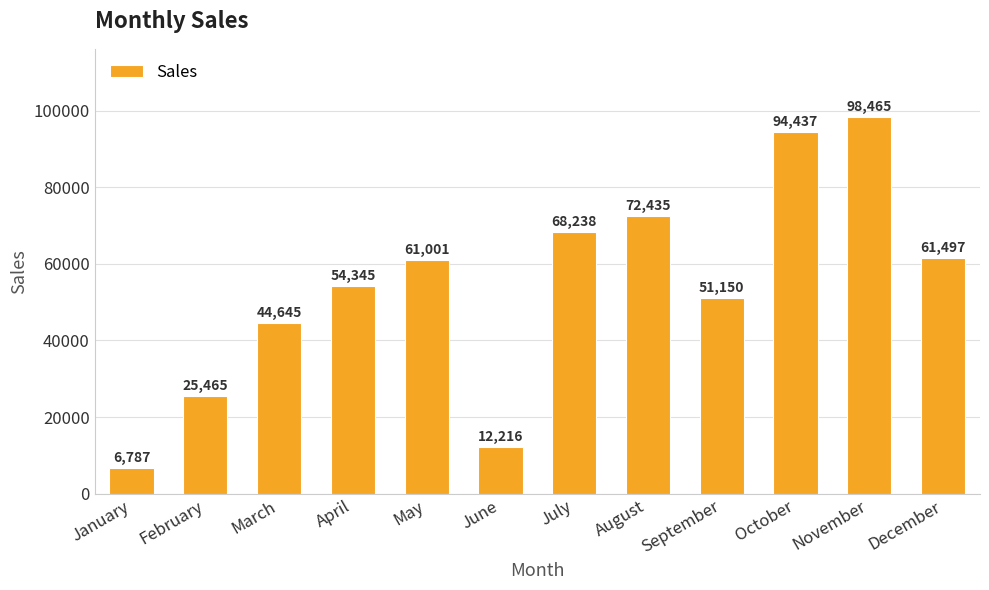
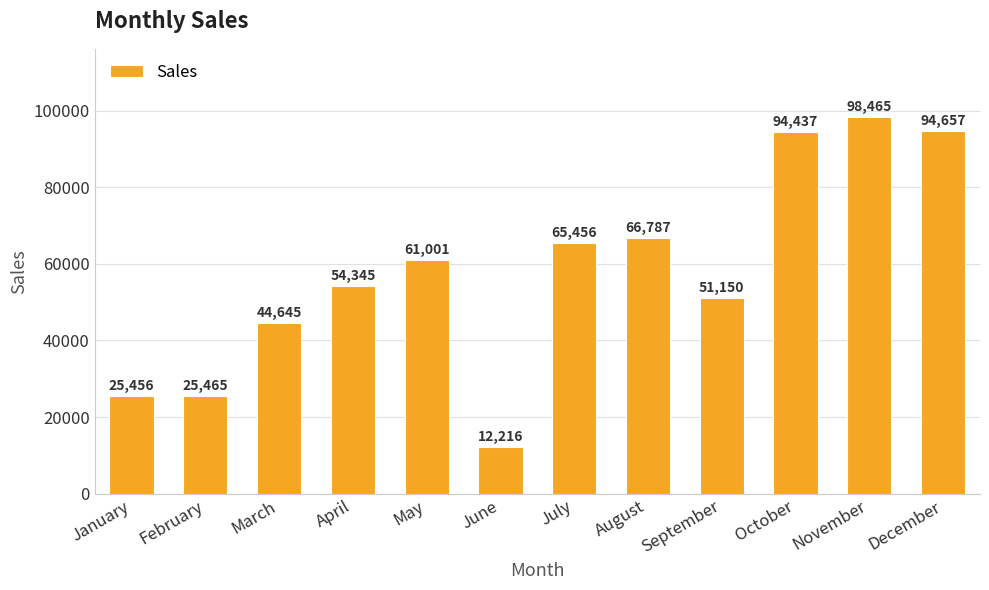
January: 6,787 -> 25,456
July: 68,238 -> 65,456
August: 72,435 -> 66,787
December: 61,497 -> 94,657
